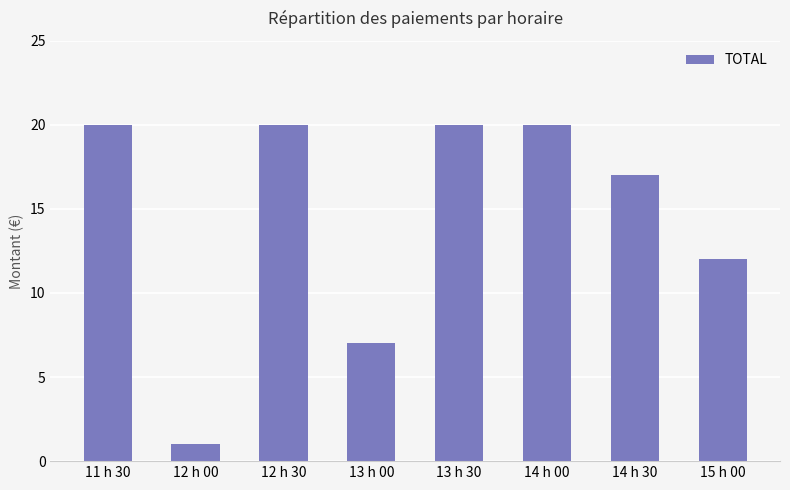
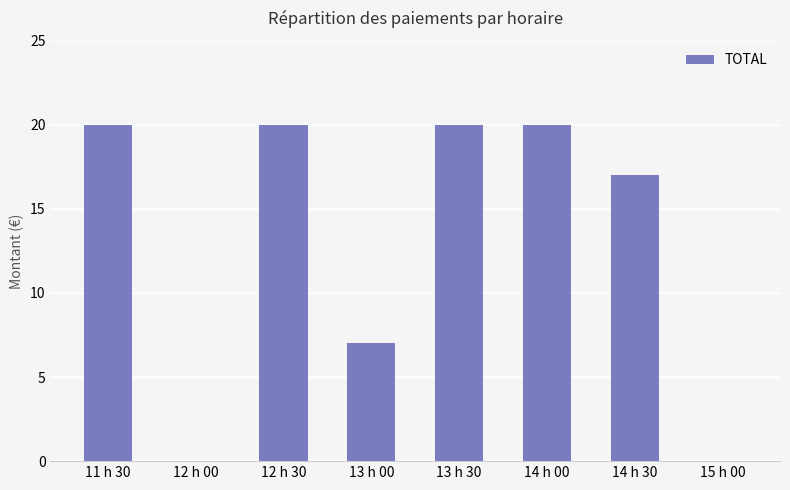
12 h 00: 1 -> 0
15 h 00: 12 -> 0
